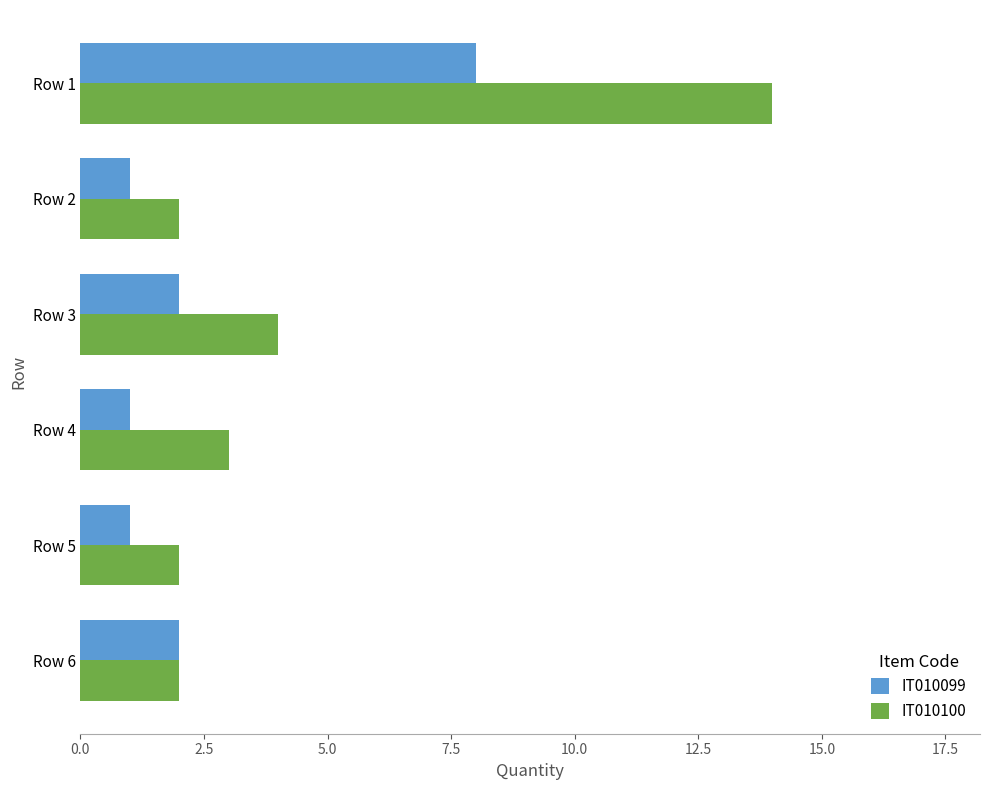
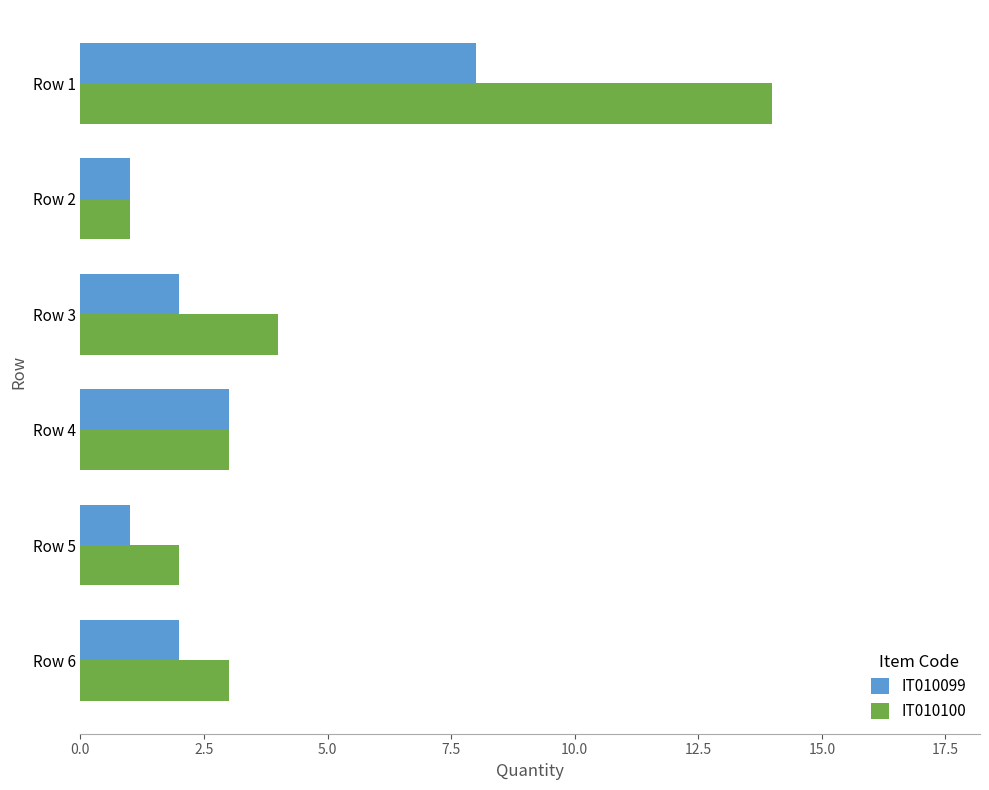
IT010100, Row 2: 2 -> 1
IT010099, Row 4: 1 -> 3
IT010100, Row 6: 2 -> 3
